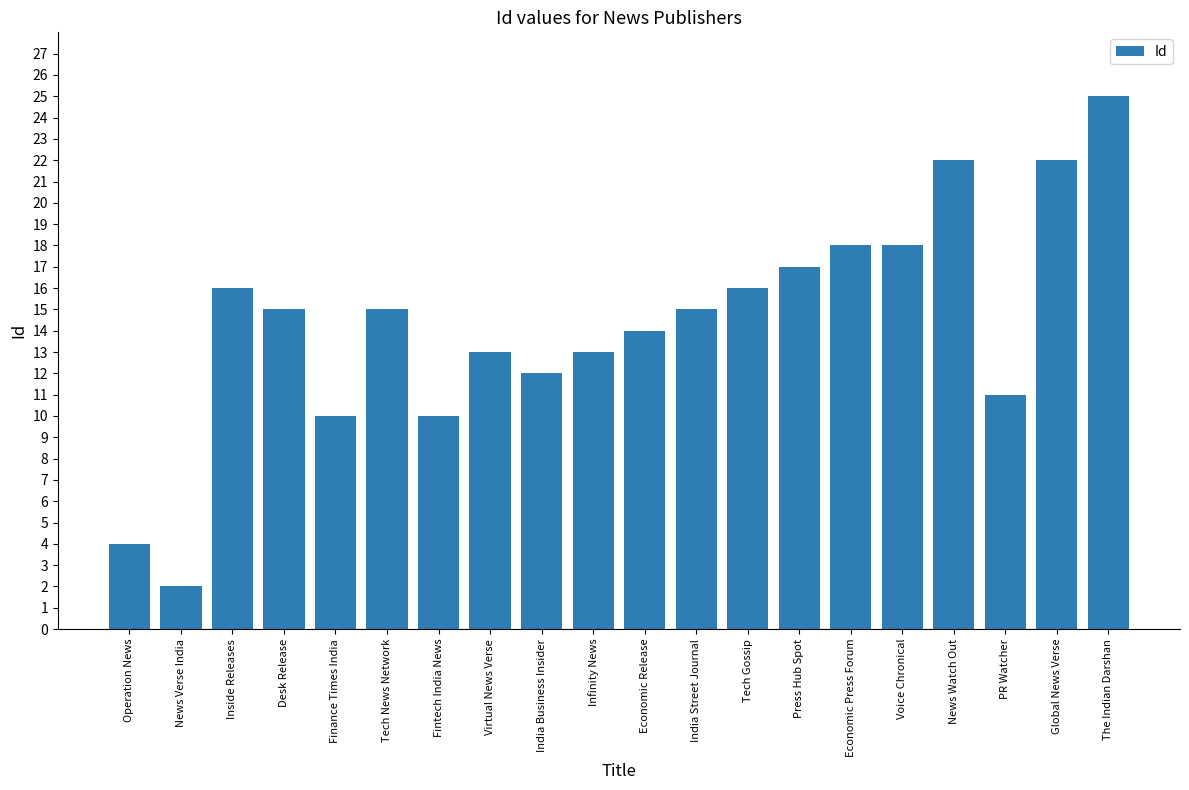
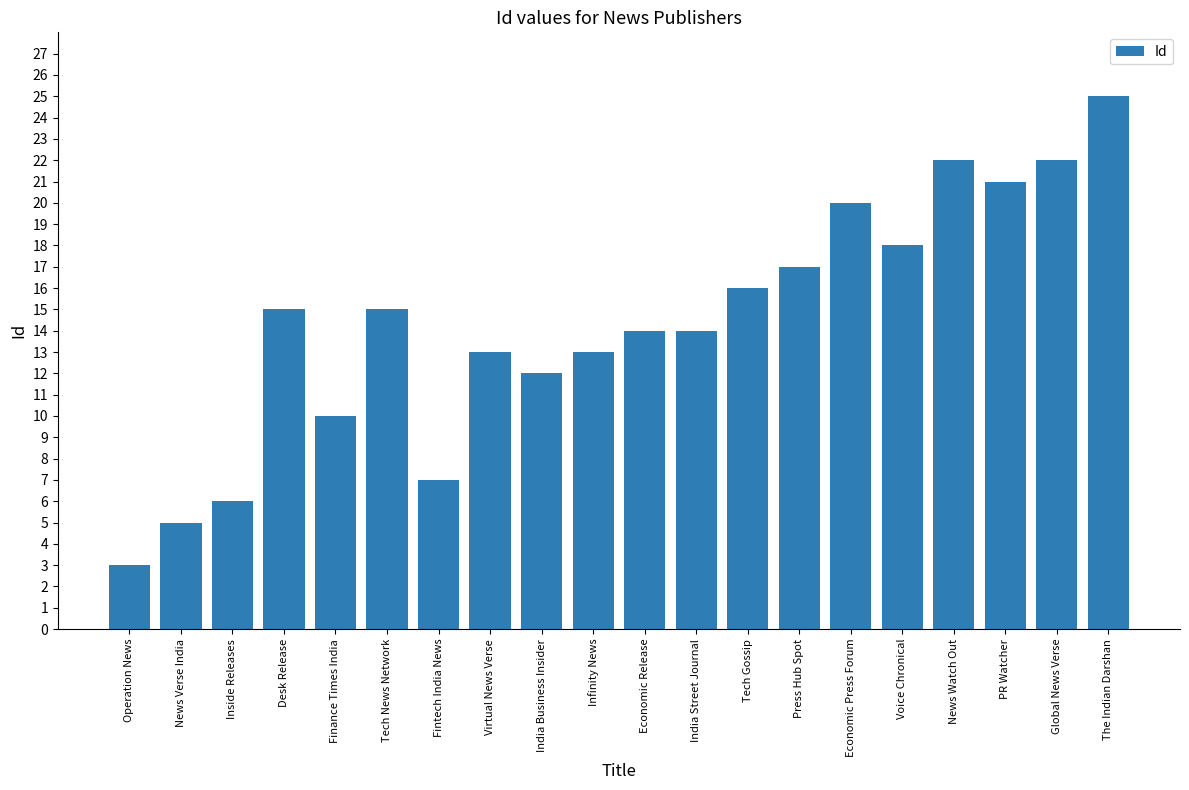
Operation News: 4 -> 3
News Verse India: 2 -> 5
Inside Releases: 16 -> 6
Fintech India News: 10 -> 7
India Street Journal: 15 -> 14
Economic Press Forum: 18 -> 20
PR Watcher: 11 -> 21
